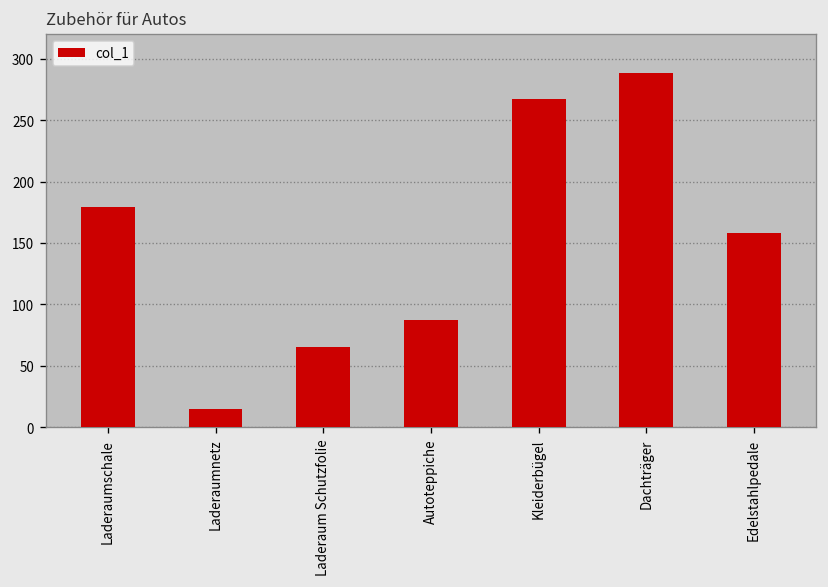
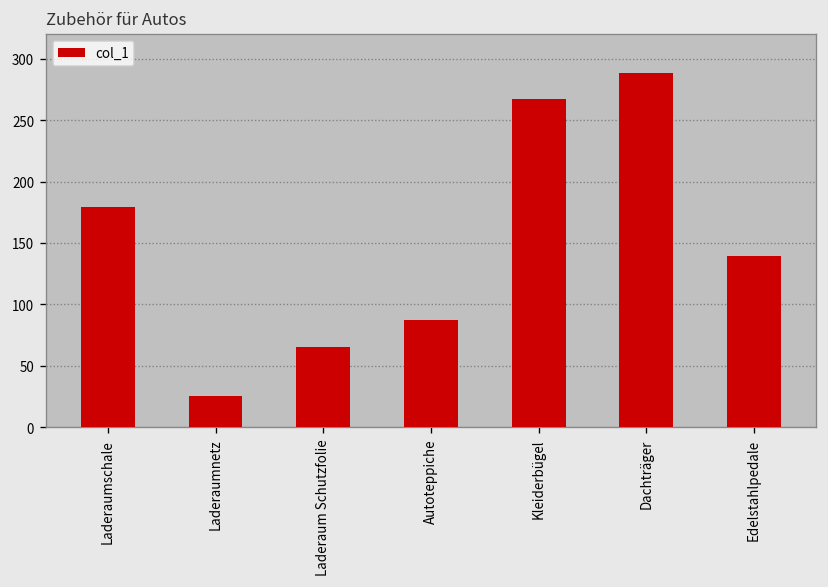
Laderaumnetz: 15 -> 25
Edelstahlpedale: 158 -> 139
